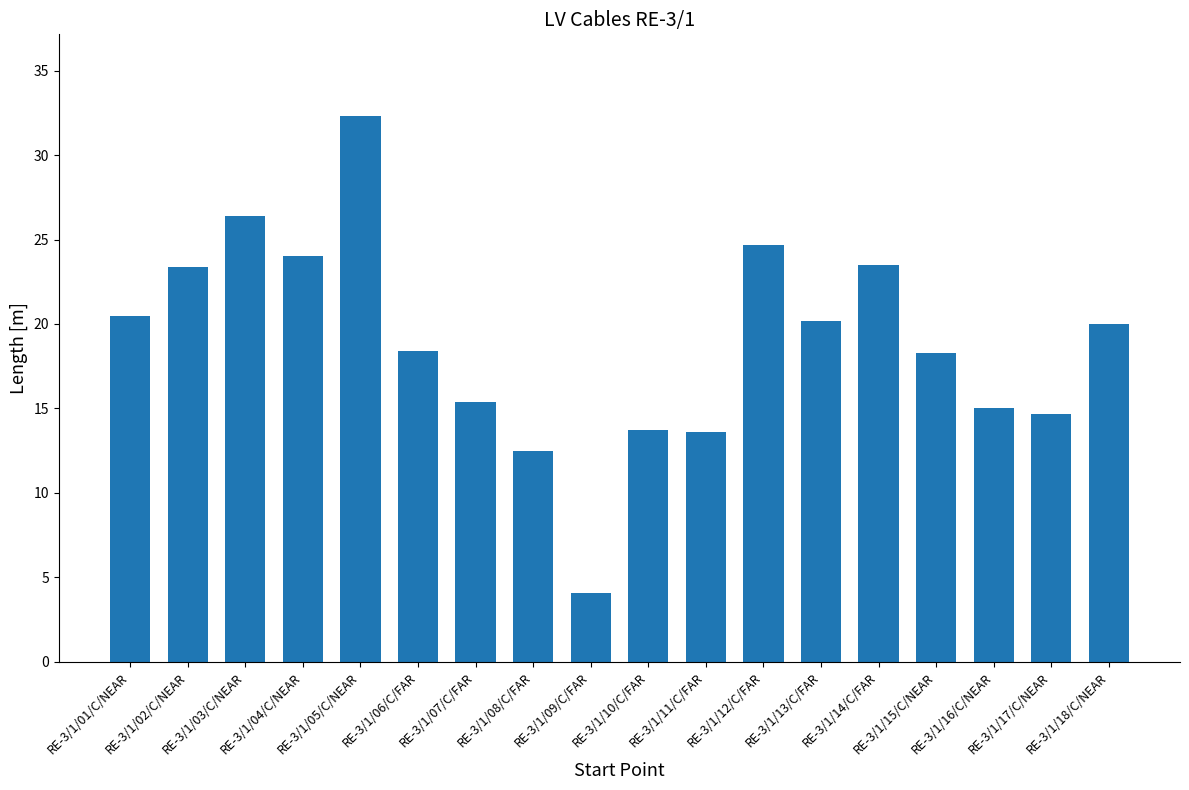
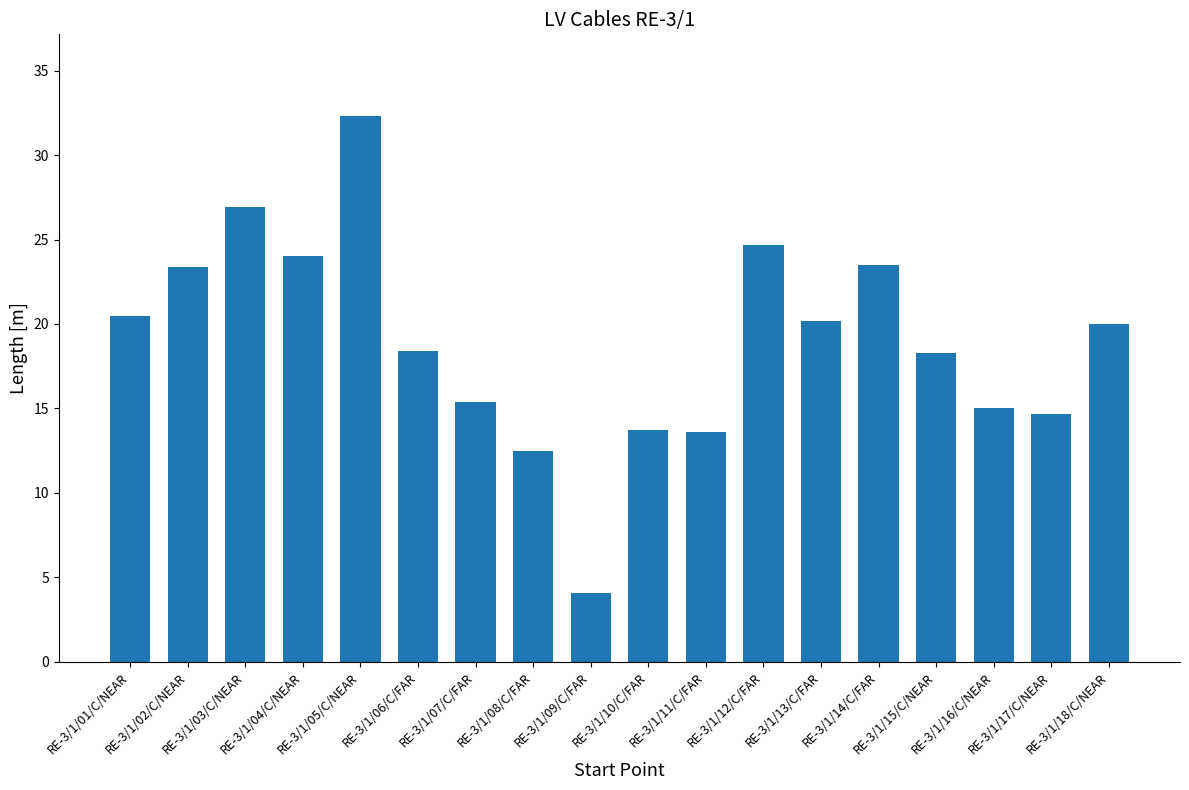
RE-3/1/03/C/NEAR: 26.4 -> 26.9
